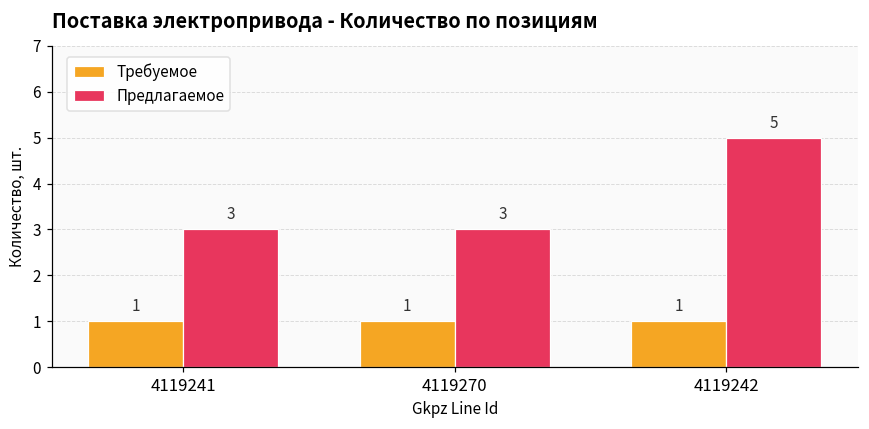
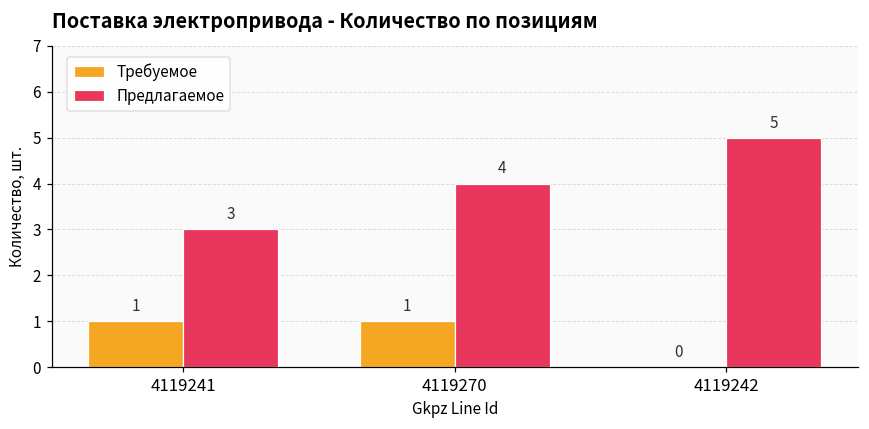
Предлагаемое, 4119270: 3 -> 4
Требуемое, 4119242: 1 -> 0
